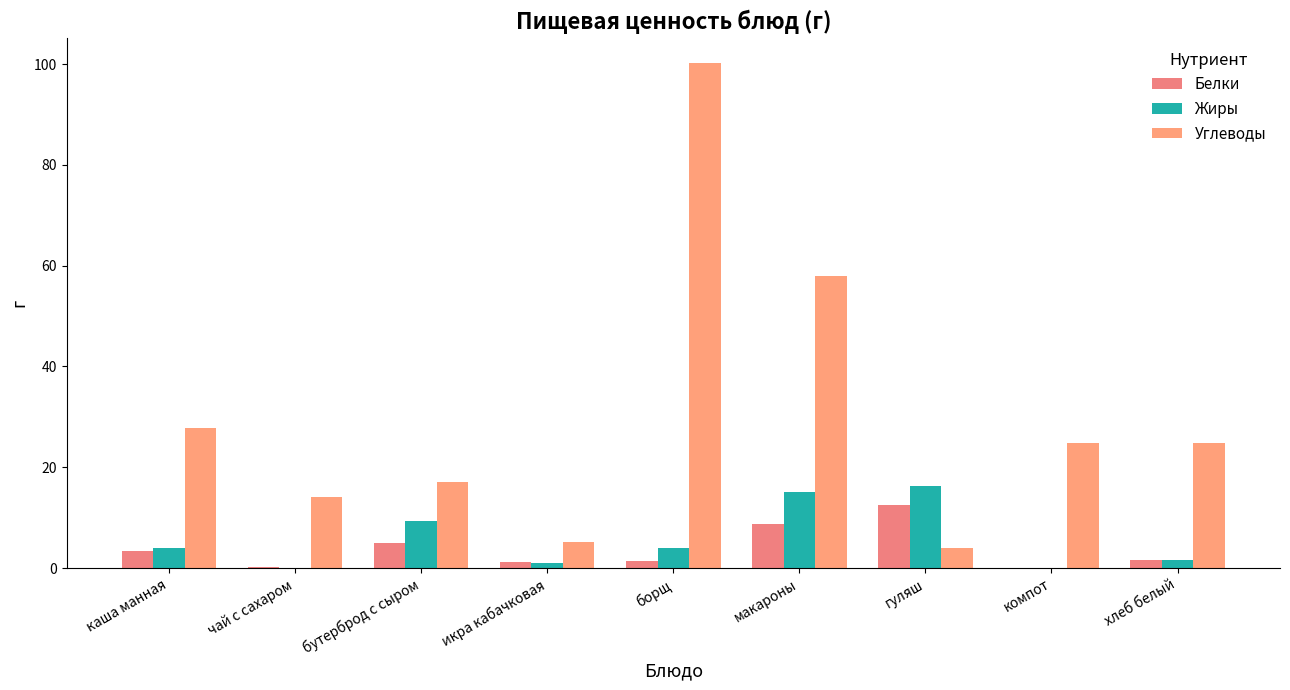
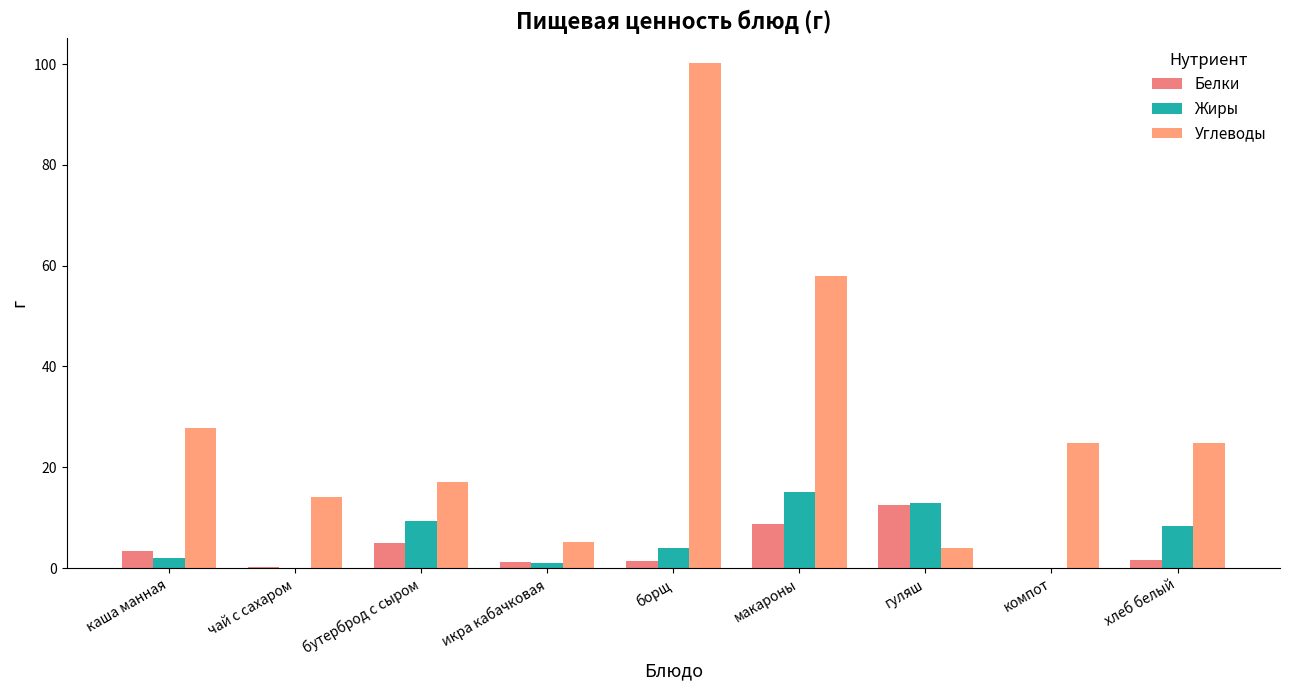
Жиры, каша манная: 4 -> 2
Жиры, гуляш: 16 -> 13
Жиры, хлеб белый: 2 -> 8
